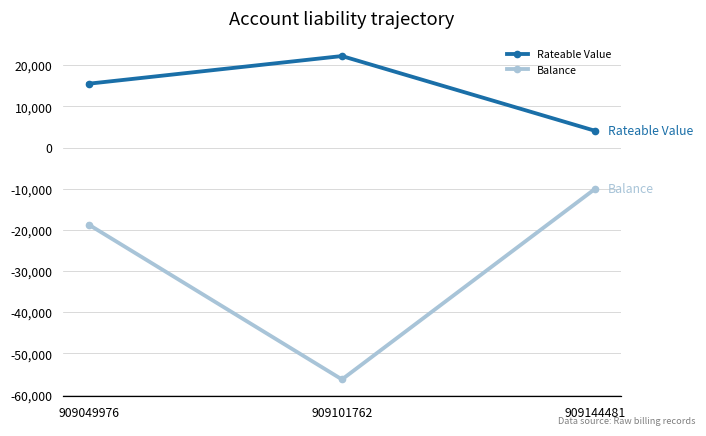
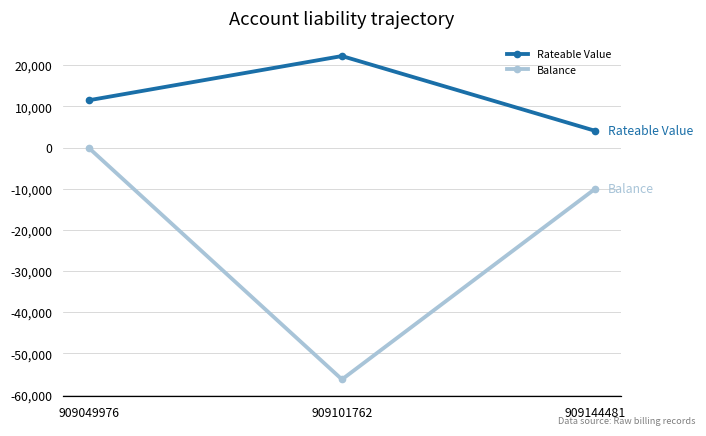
Rateable Value, 909049976: 16,000 -> 12,000
Balance, 909049976: -19,000 -> 0
